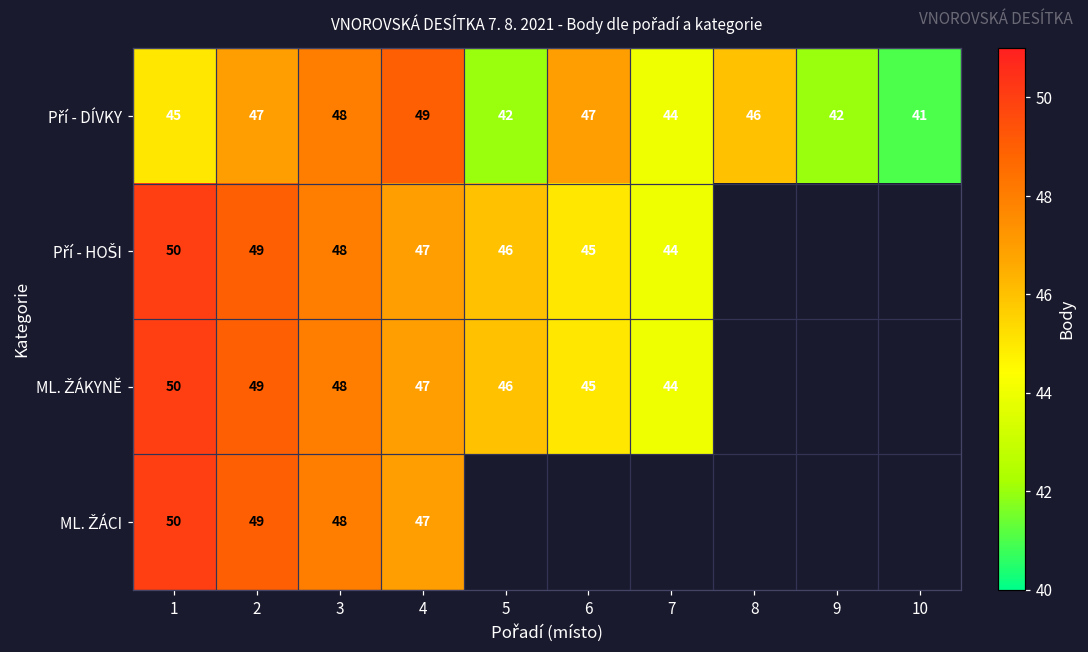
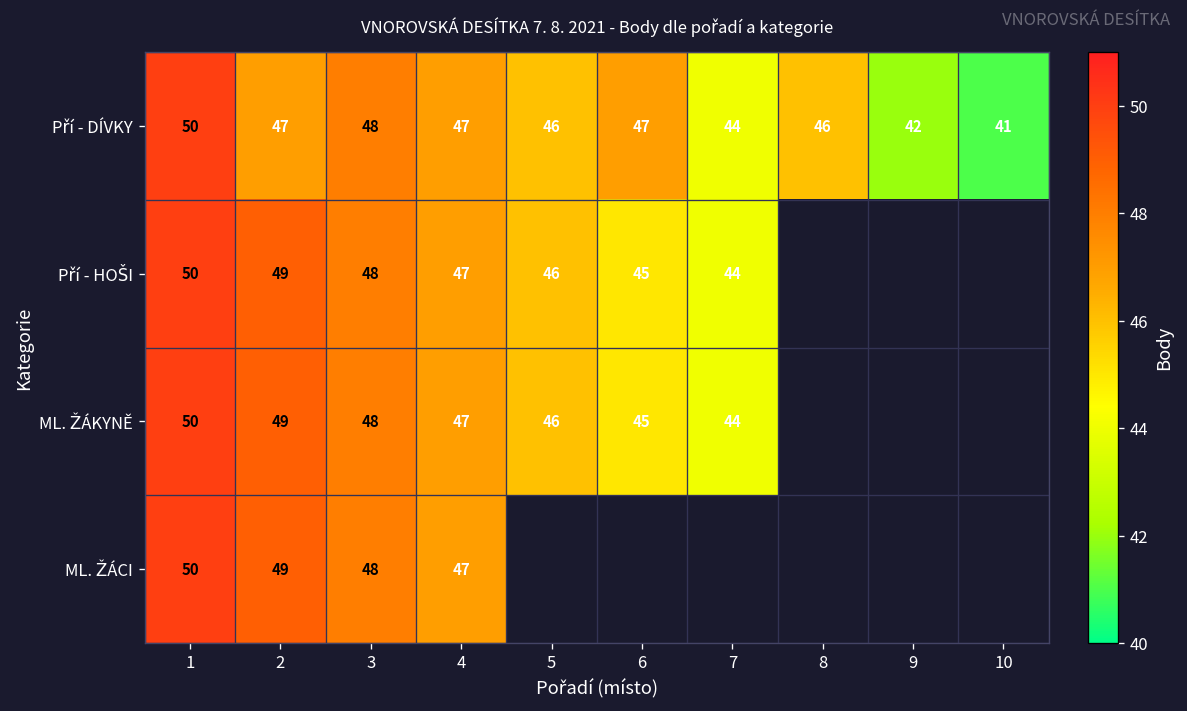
Pří - DÍVKY, 1: 45 -> 50
Pří - DÍVKY, 4: 49 -> 47
Pří - DÍVKY, 5: 42 -> 46
